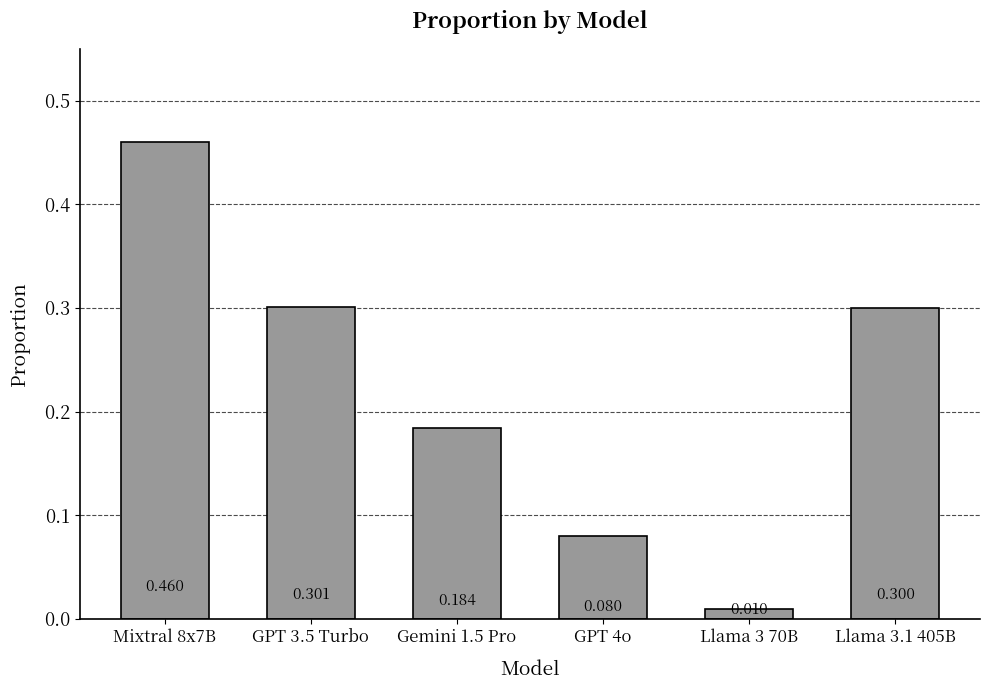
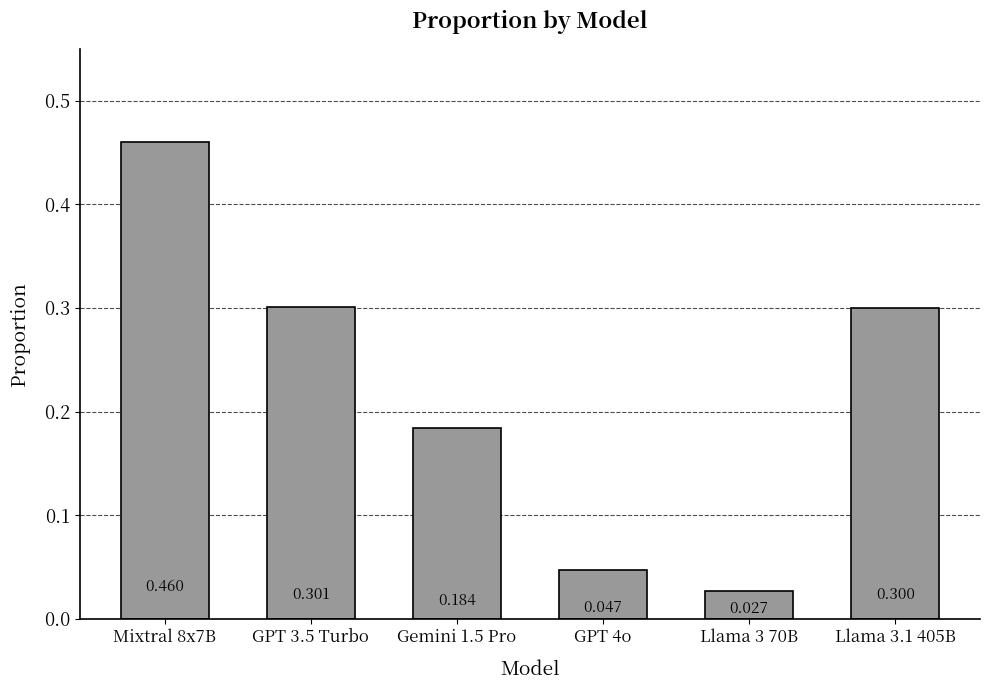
GPT 4o: 0.080 -> 0.047
Llama 3 70B: 0.010 -> 0.027
